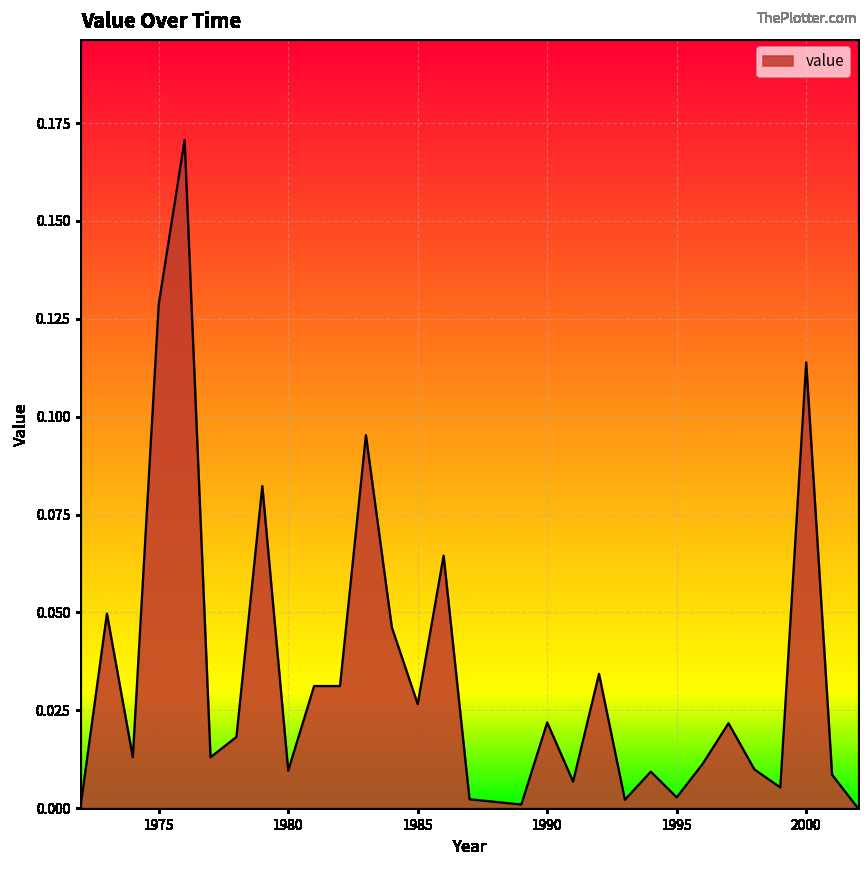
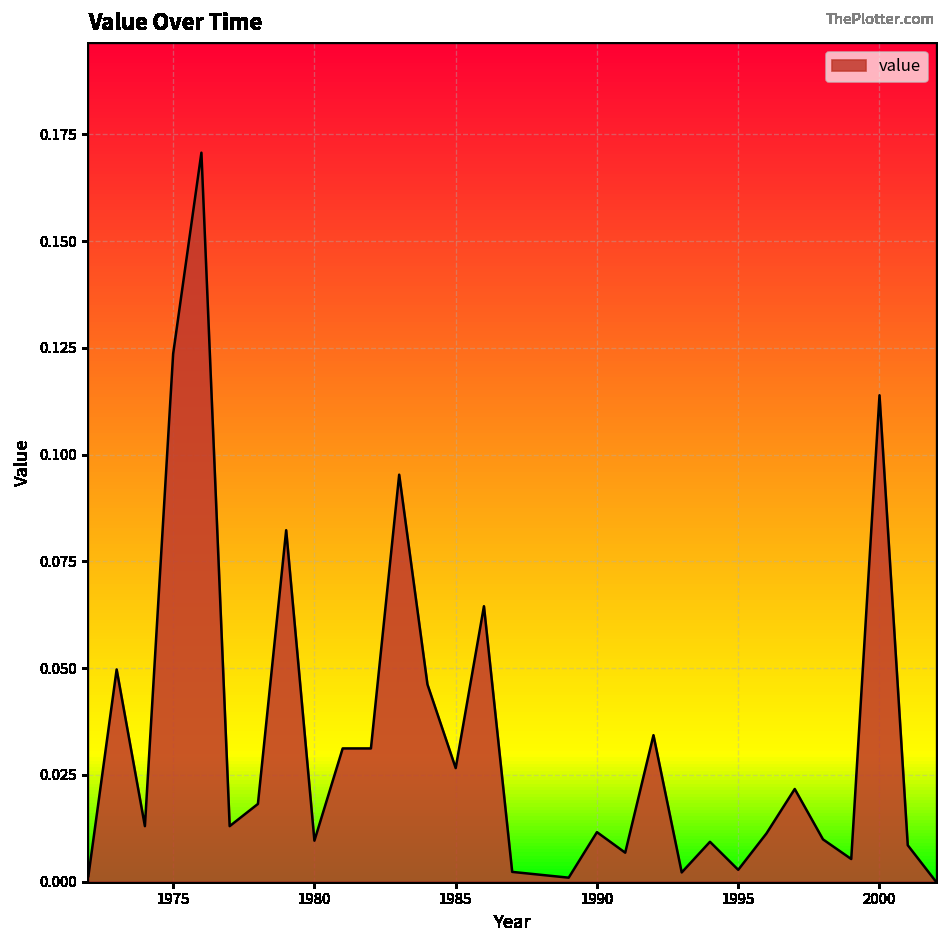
1975: 0.129 -> 0.124
1990: 0.022 -> 0.012
